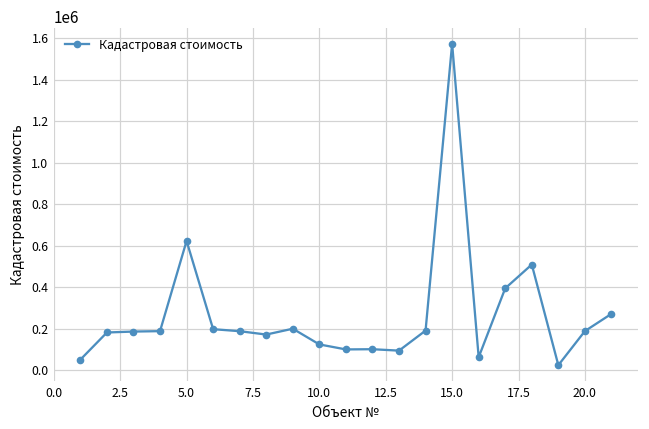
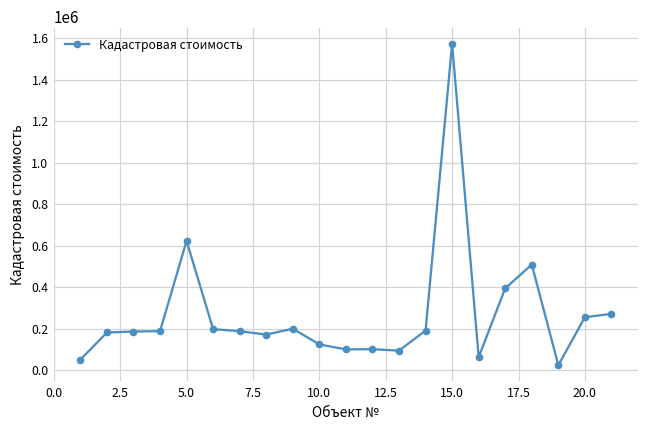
20.0: 190000 -> 260000
